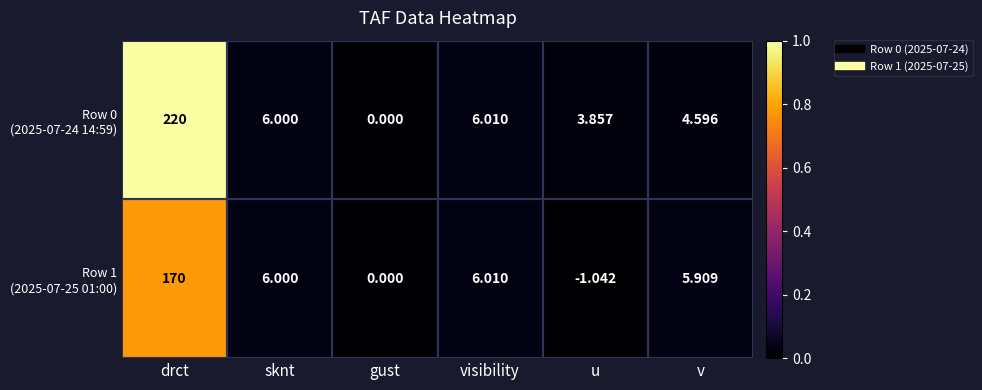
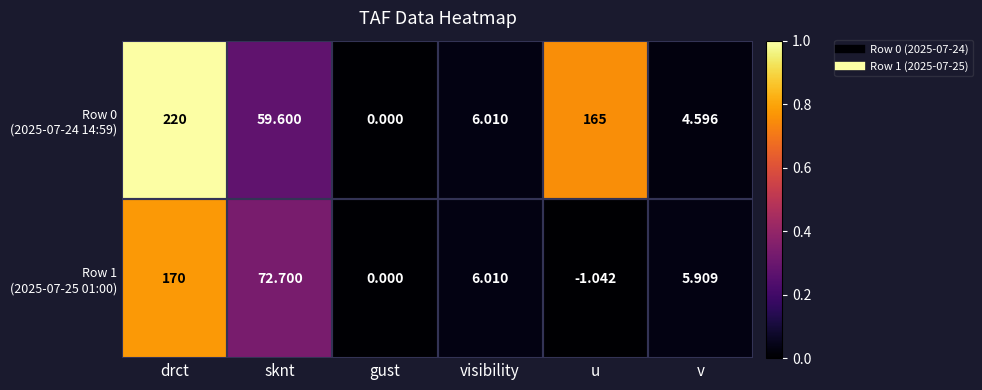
Row 0 (2025-07-24 14:59), sknt: 6.000 -> 59.600
Row 0 (2025-07-24 14:59), u: 3.857 -> 165
Row 1 (2025-07-25 01:00), sknt: 6.000 -> 72.700
